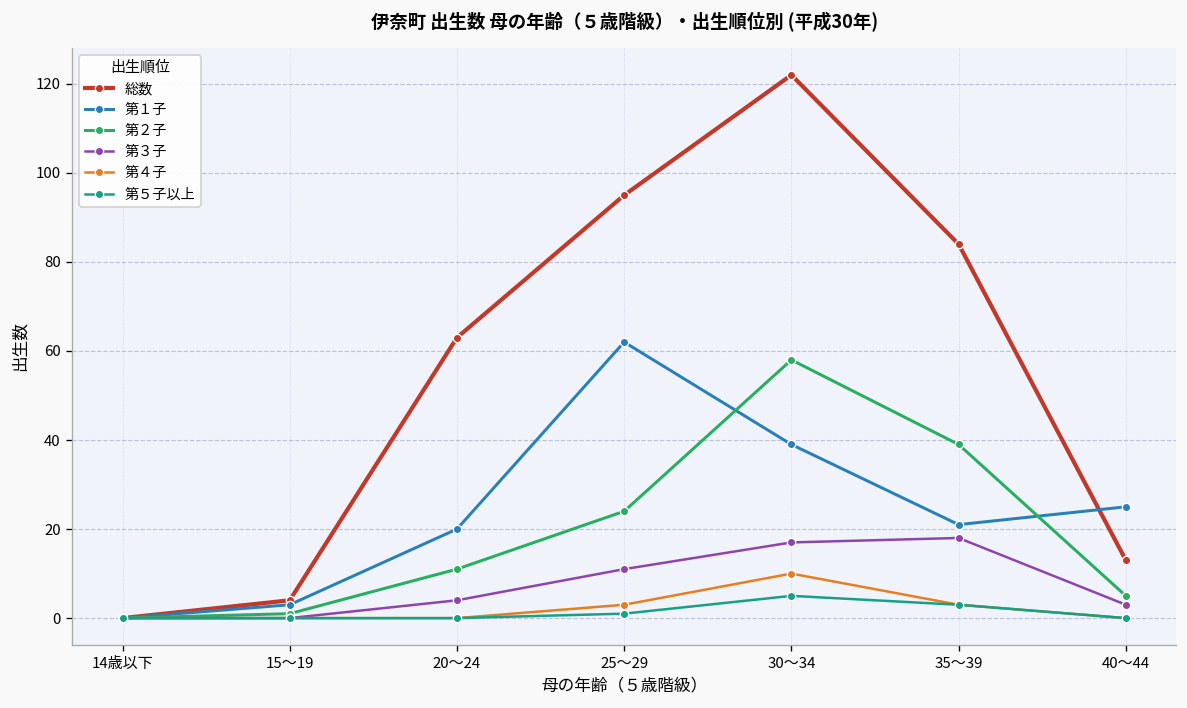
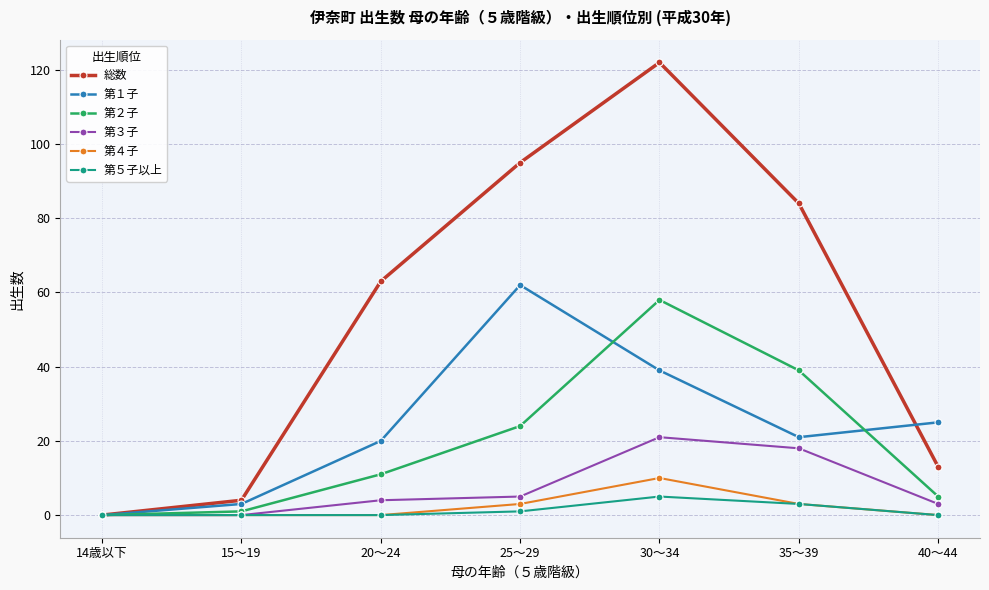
第３子, 25～29: 11 -> 5
第３子, 30～34: 17 -> 21
